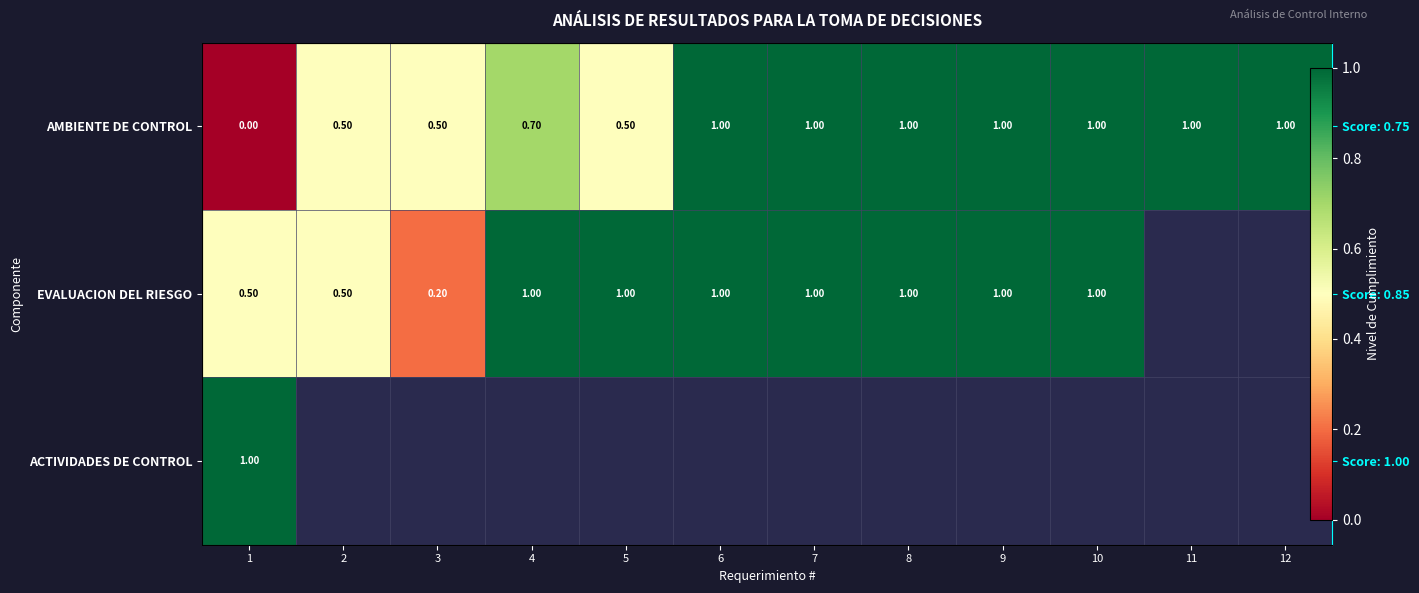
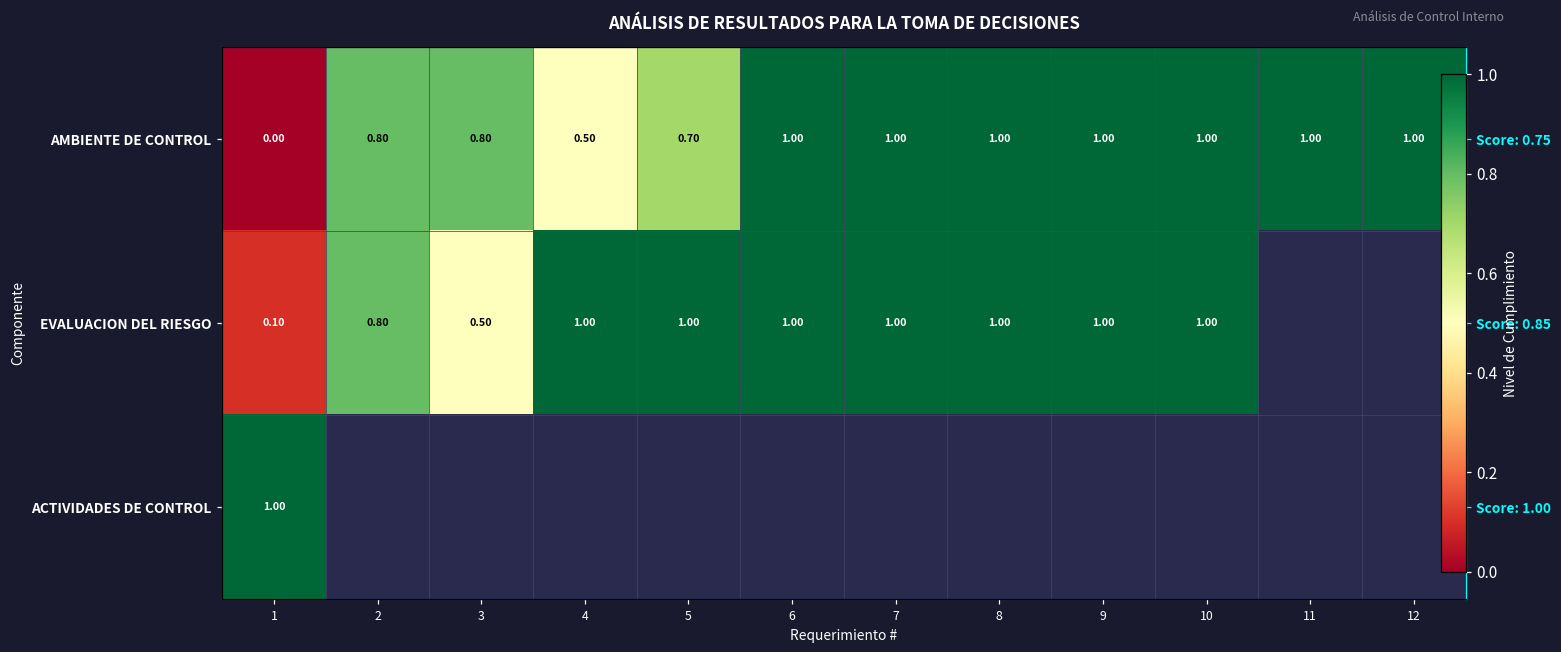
AMBIENTE DE CONTROL, 2: 0.50 -> 0.80
AMBIENTE DE CONTROL, 3: 0.50 -> 0.80
AMBIENTE DE CONTROL, 4: 0.70 -> 0.50
AMBIENTE DE CONTROL, 5: 0.50 -> 0.70
EVALUACION DEL RIESGO, 1: 0.50 -> 0.10
EVALUACION DEL RIESGO, 2: 0.50 -> 0.80
EVALUACION DEL RIESGO, 3: 0.20 -> 0.50
